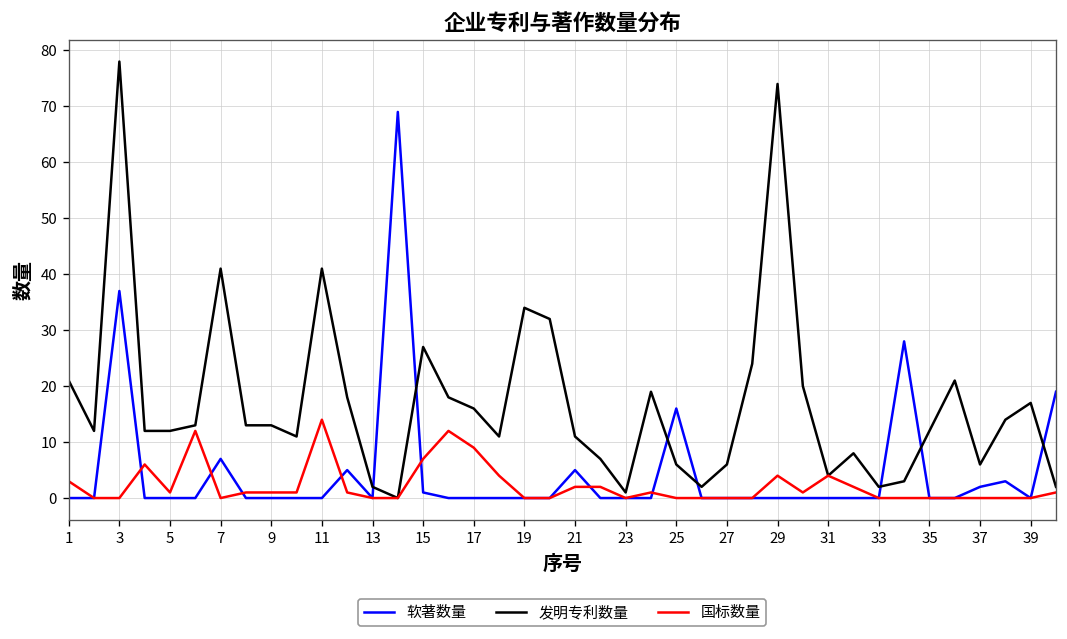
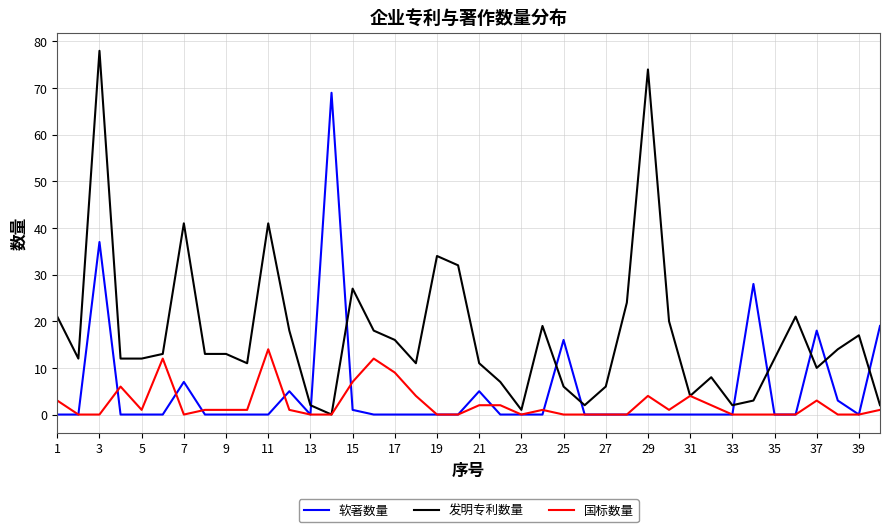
软著数量, 37: 2 -> 18
发明专利数量, 37: 6 -> 10
国标数量, 37: 0 -> 3
